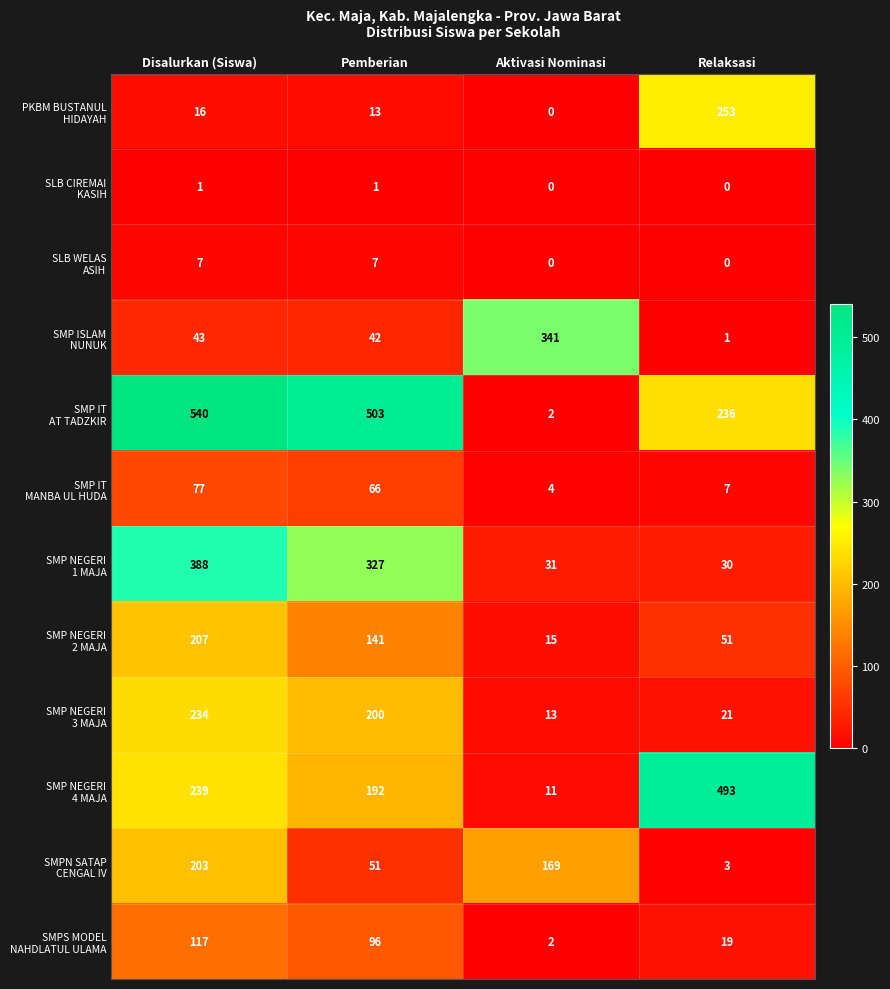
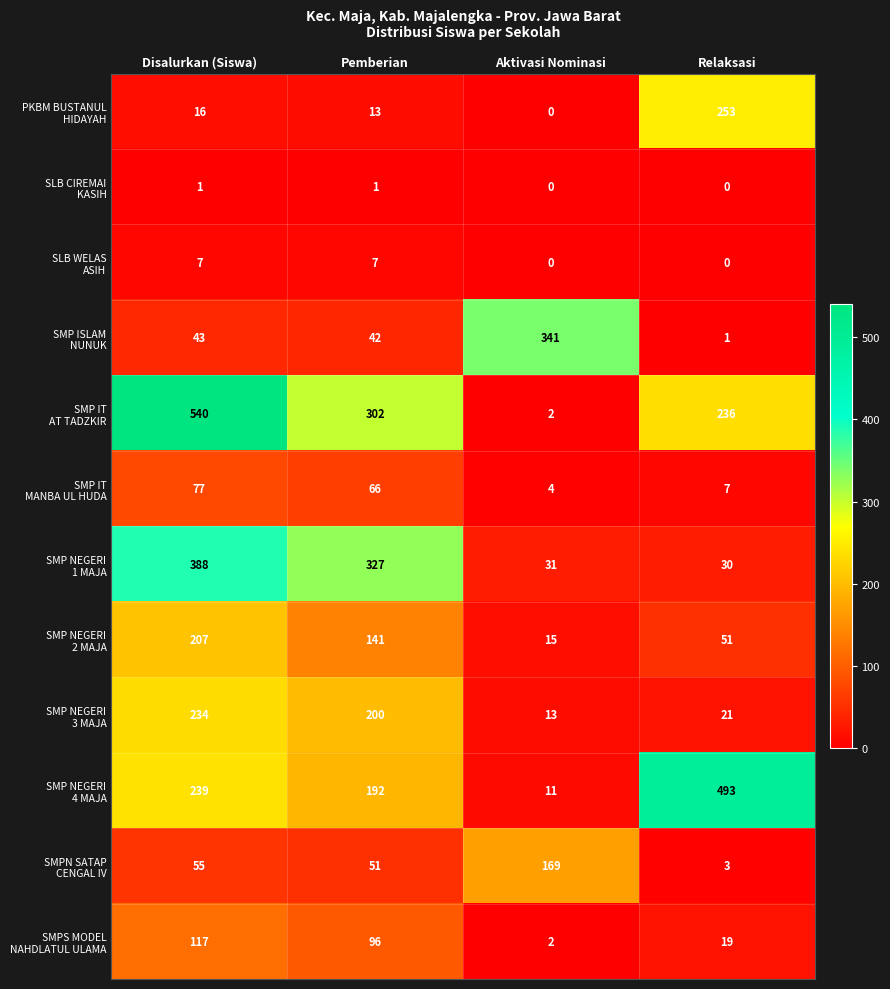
SMP IT AT TADZKIR, Pemberian: 503 -> 302
SMPN SATAP CENGAL IV, Disalurkan (Siswa): 203 -> 55
